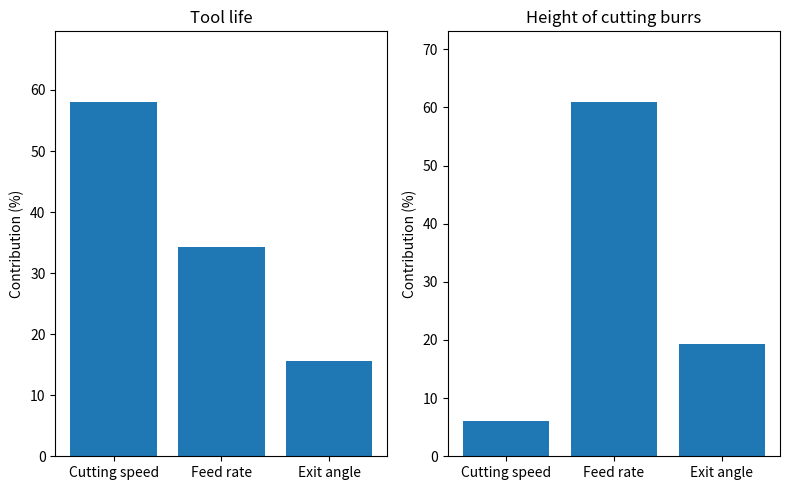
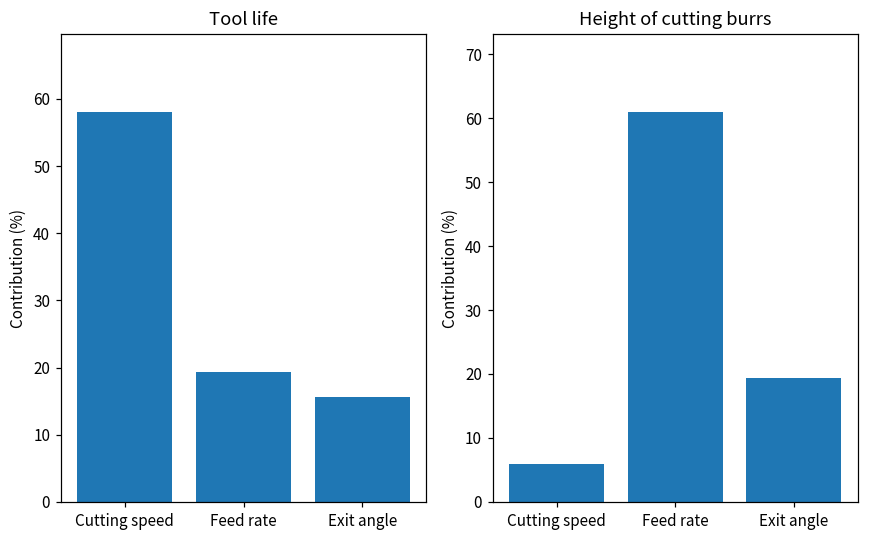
Tool life, Feed rate: 34 -> 19
